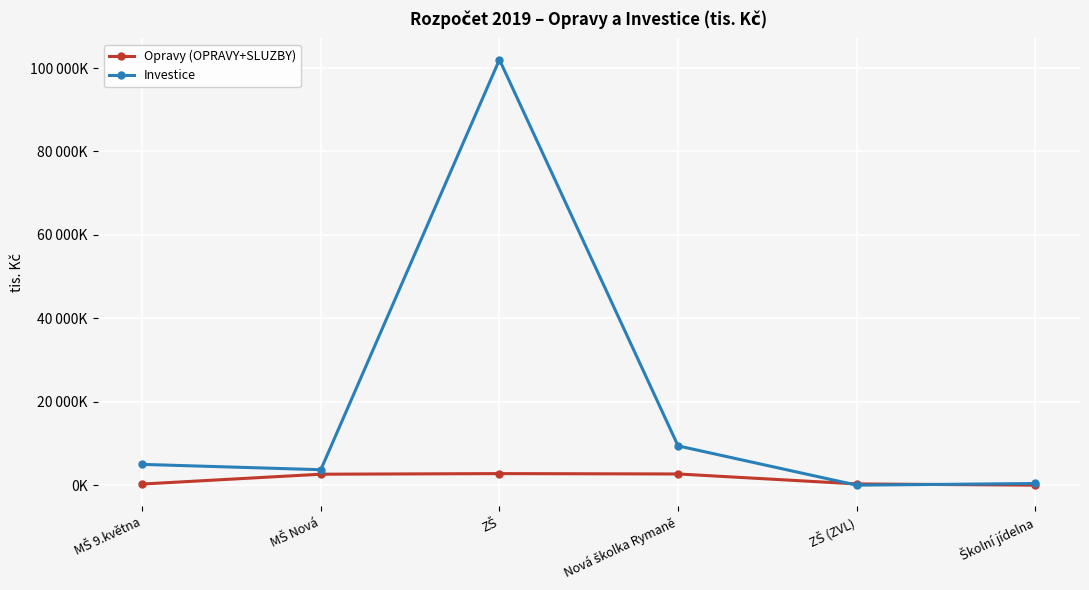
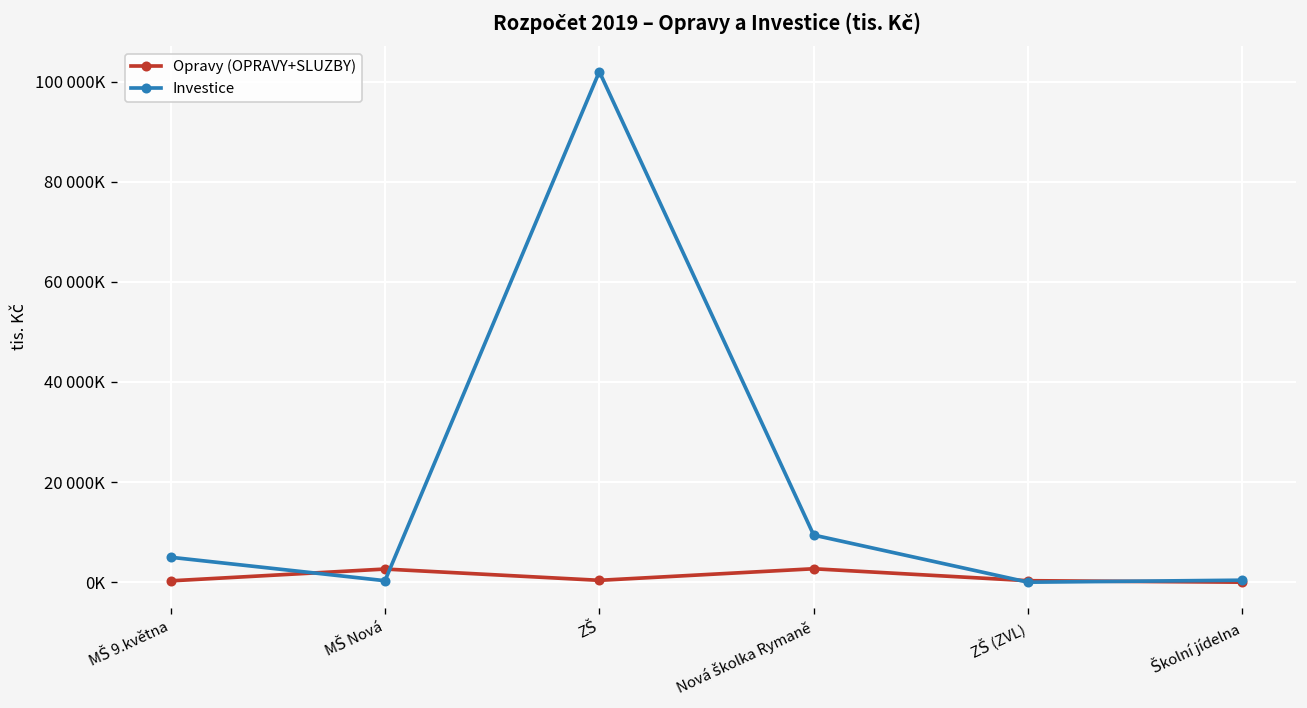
Investice, MŠ Nová: 4000000 -> 0
Opravy (OPRAVY+SLUZBY), ZŠ: 3000000 -> 0
